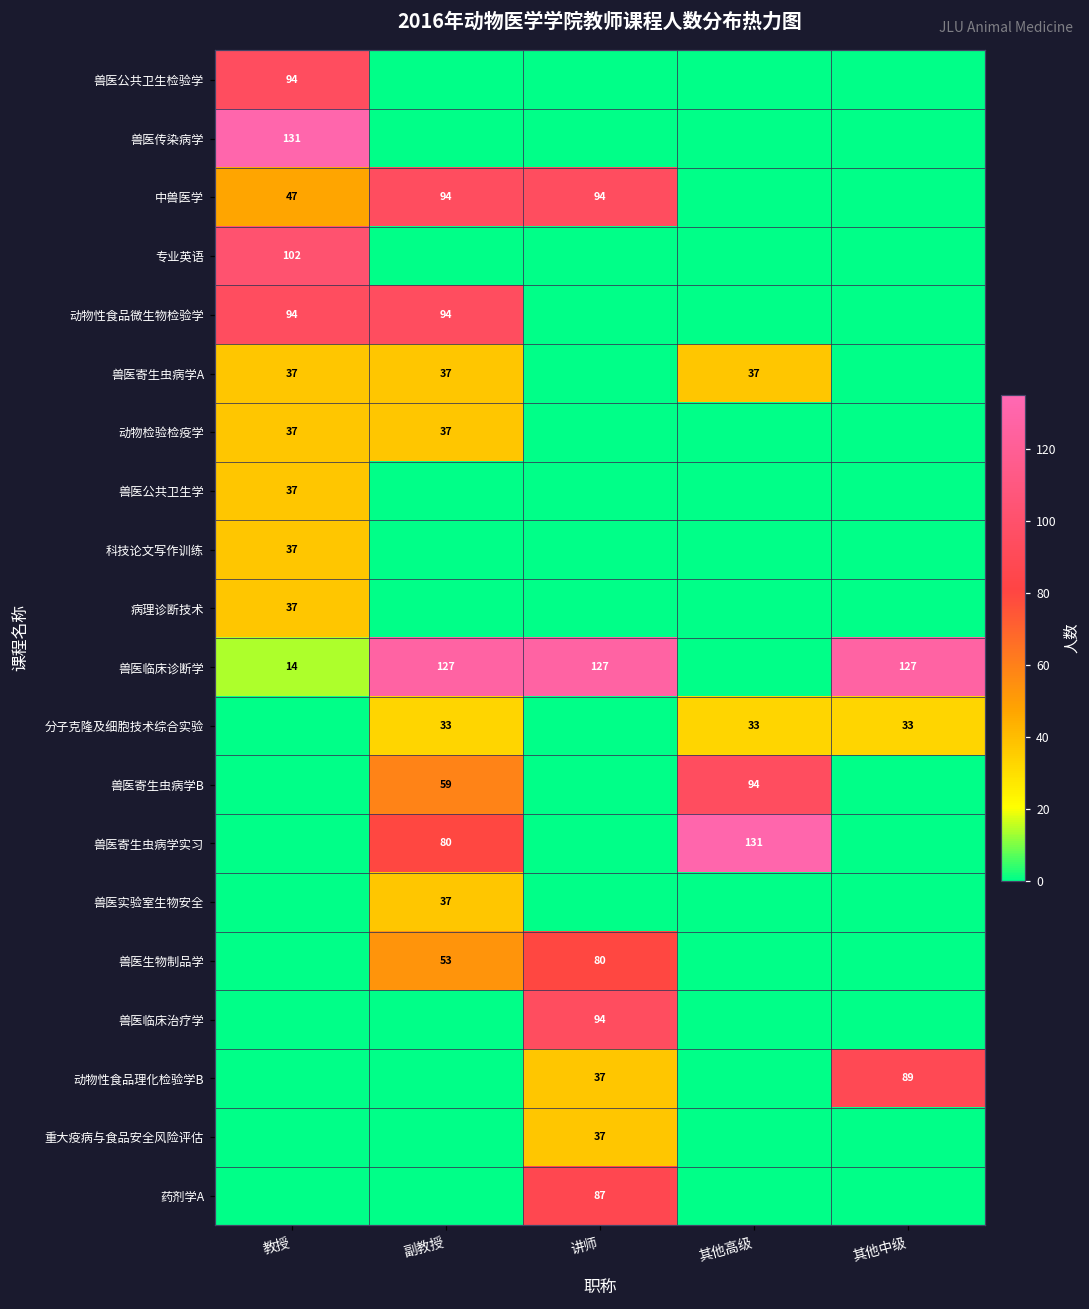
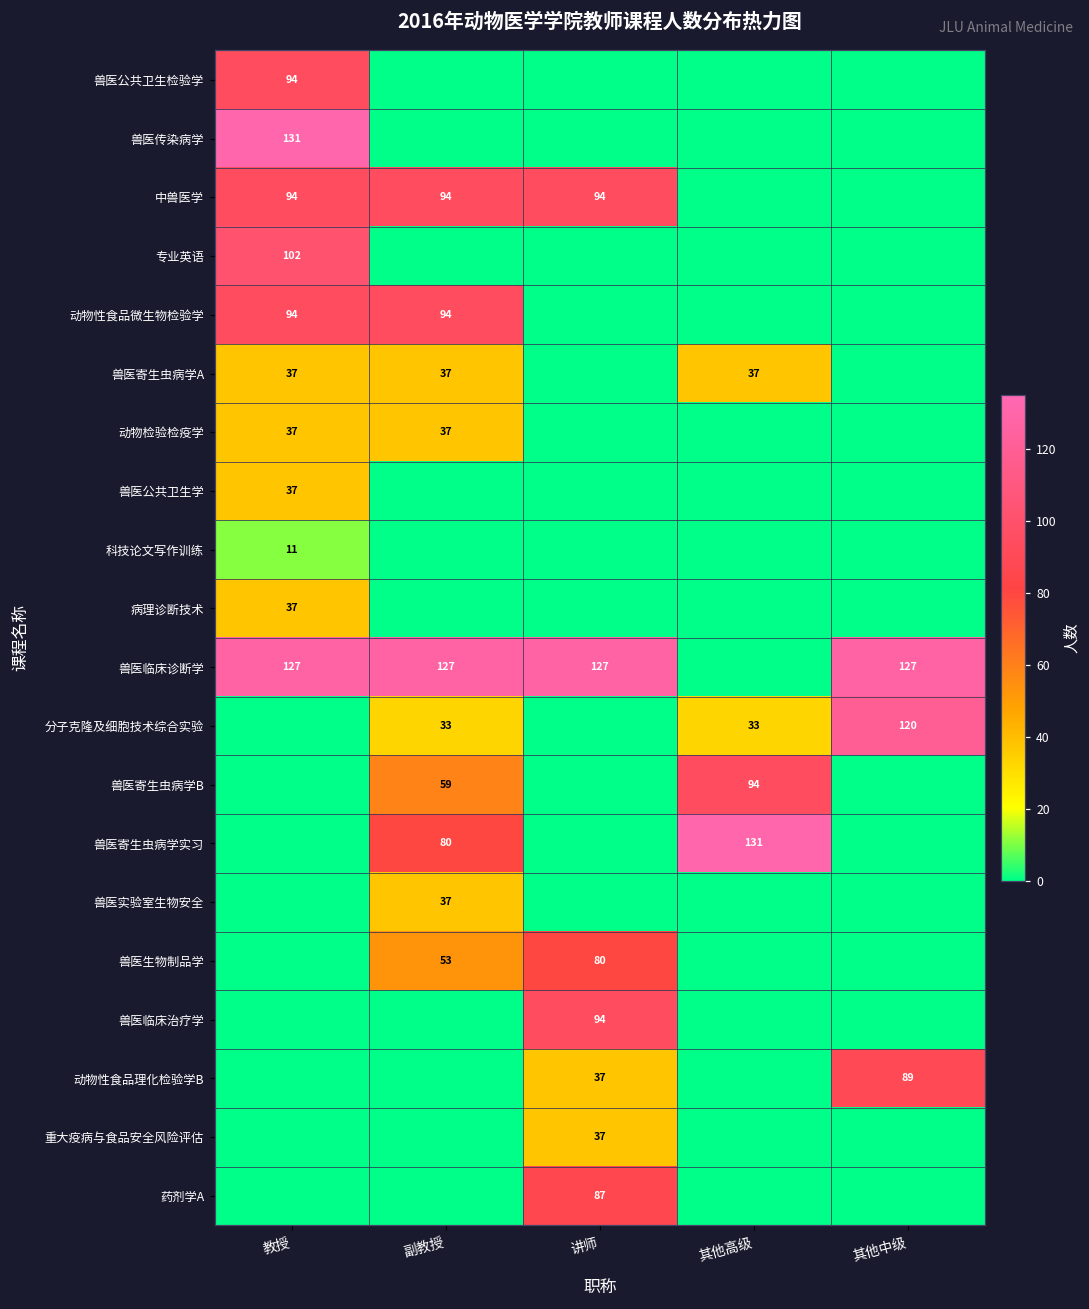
中兽医学, 教授: 47 -> 94
科技论文写作训练, 教授: 37 -> 11
兽医临床诊断学, 教授: 14 -> 127
分子克隆及细胞技术综合实验, 其他中级: 33 -> 120
